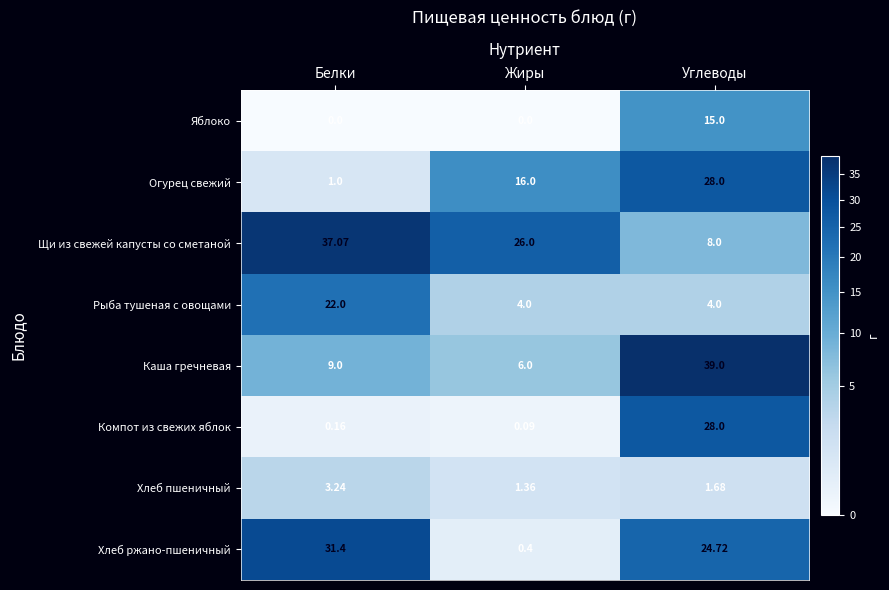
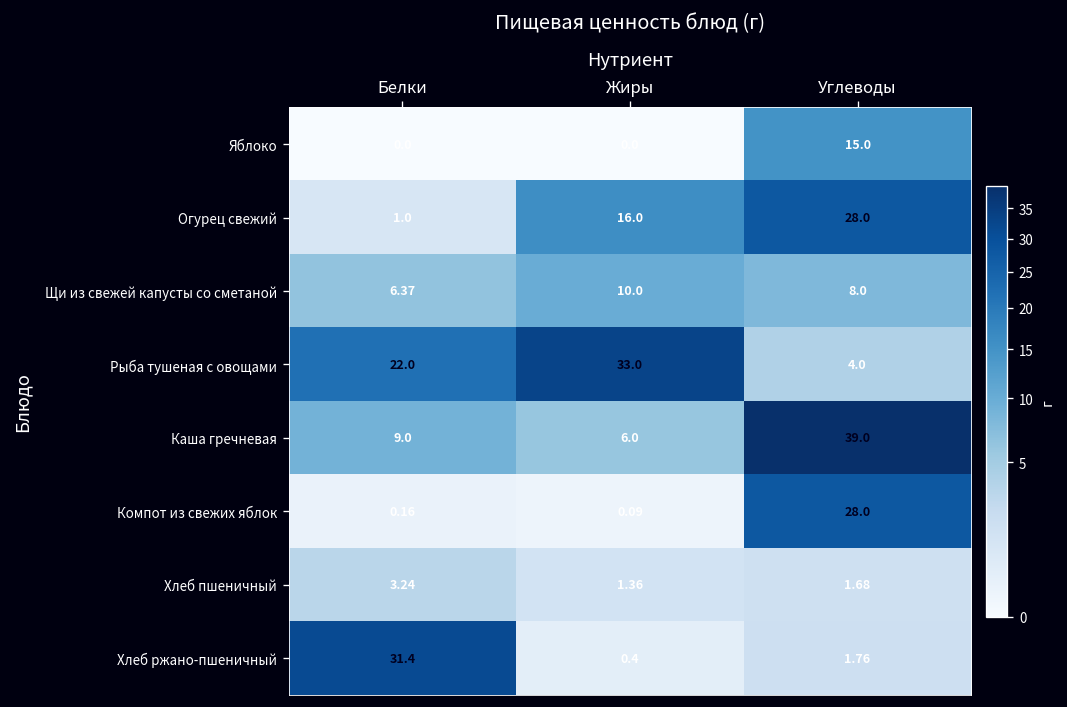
Щи из свежей капусты со сметаной, Белки: 37.07 -> 6.37
Щи из свежей капусты со сметаной, Жиры: 26.0 -> 10.0
Рыба тушеная с овощами, Жиры: 4.0 -> 33.0
Хлеб ржано-пшеничный, Углеводы: 24.72 -> 1.76
